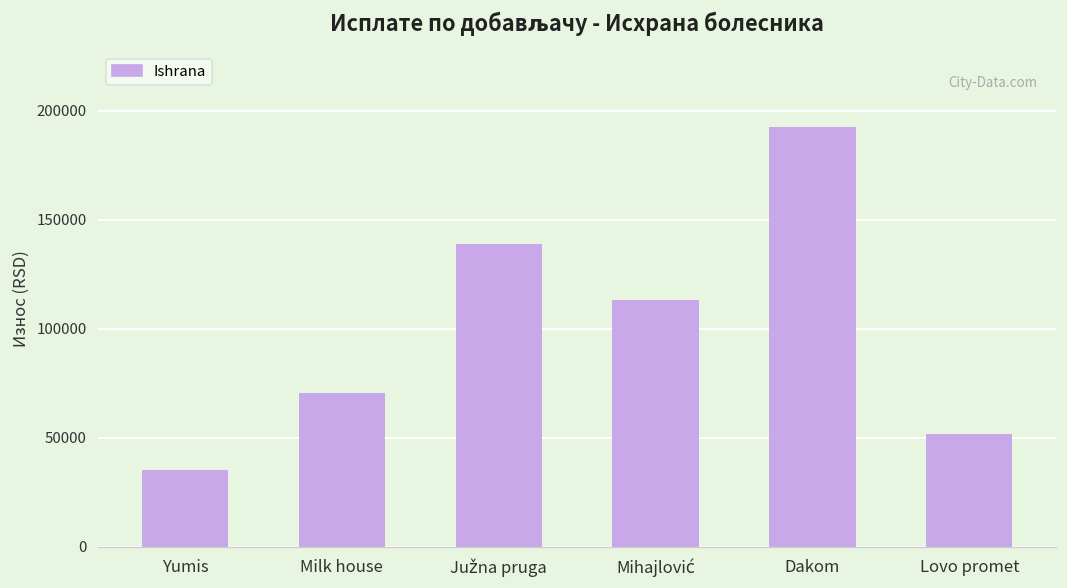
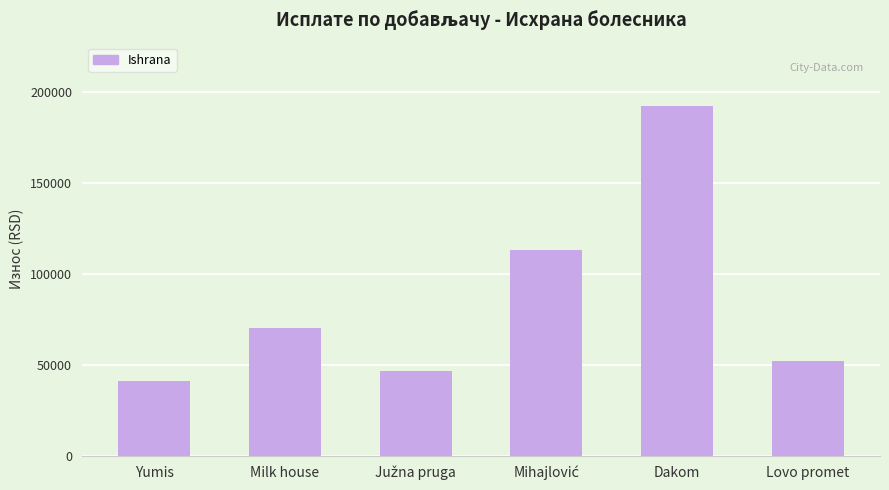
Yumis: 35000 -> 41000
Južna pruga: 139000 -> 47000
